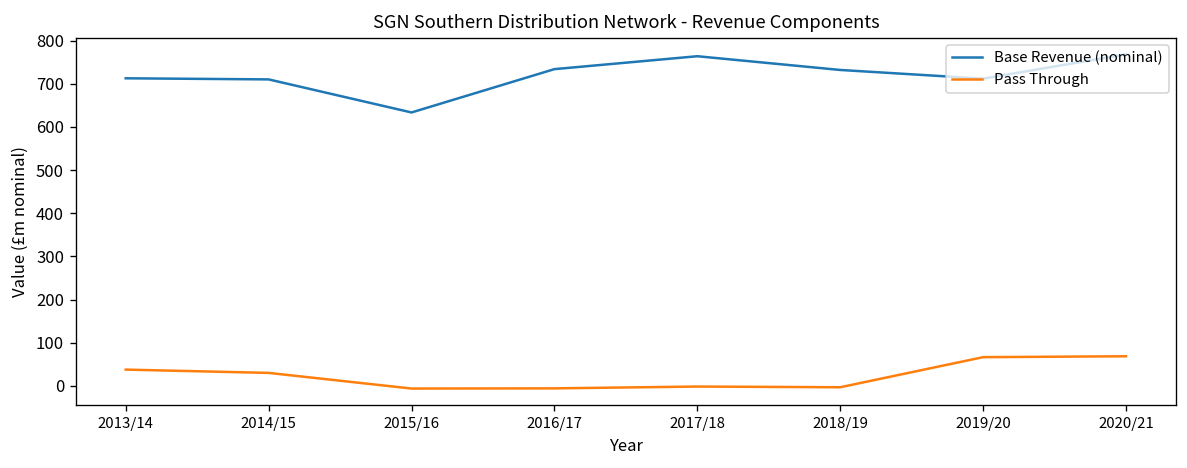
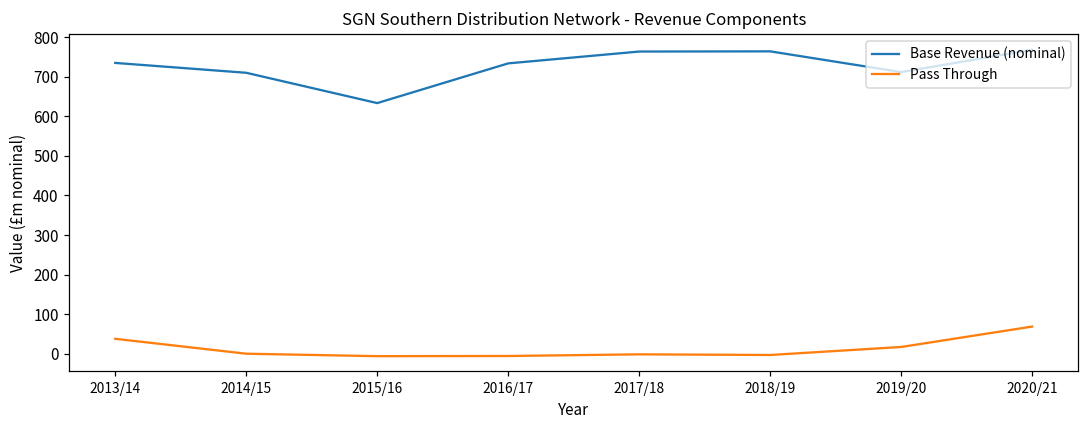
Base Revenue (nominal), 2013/14: 710 -> 740
Pass Through, 2014/15: 30 -> 0
Base Revenue (nominal), 2018/19: 730 -> 760
Pass Through, 2019/20: 70 -> 20
